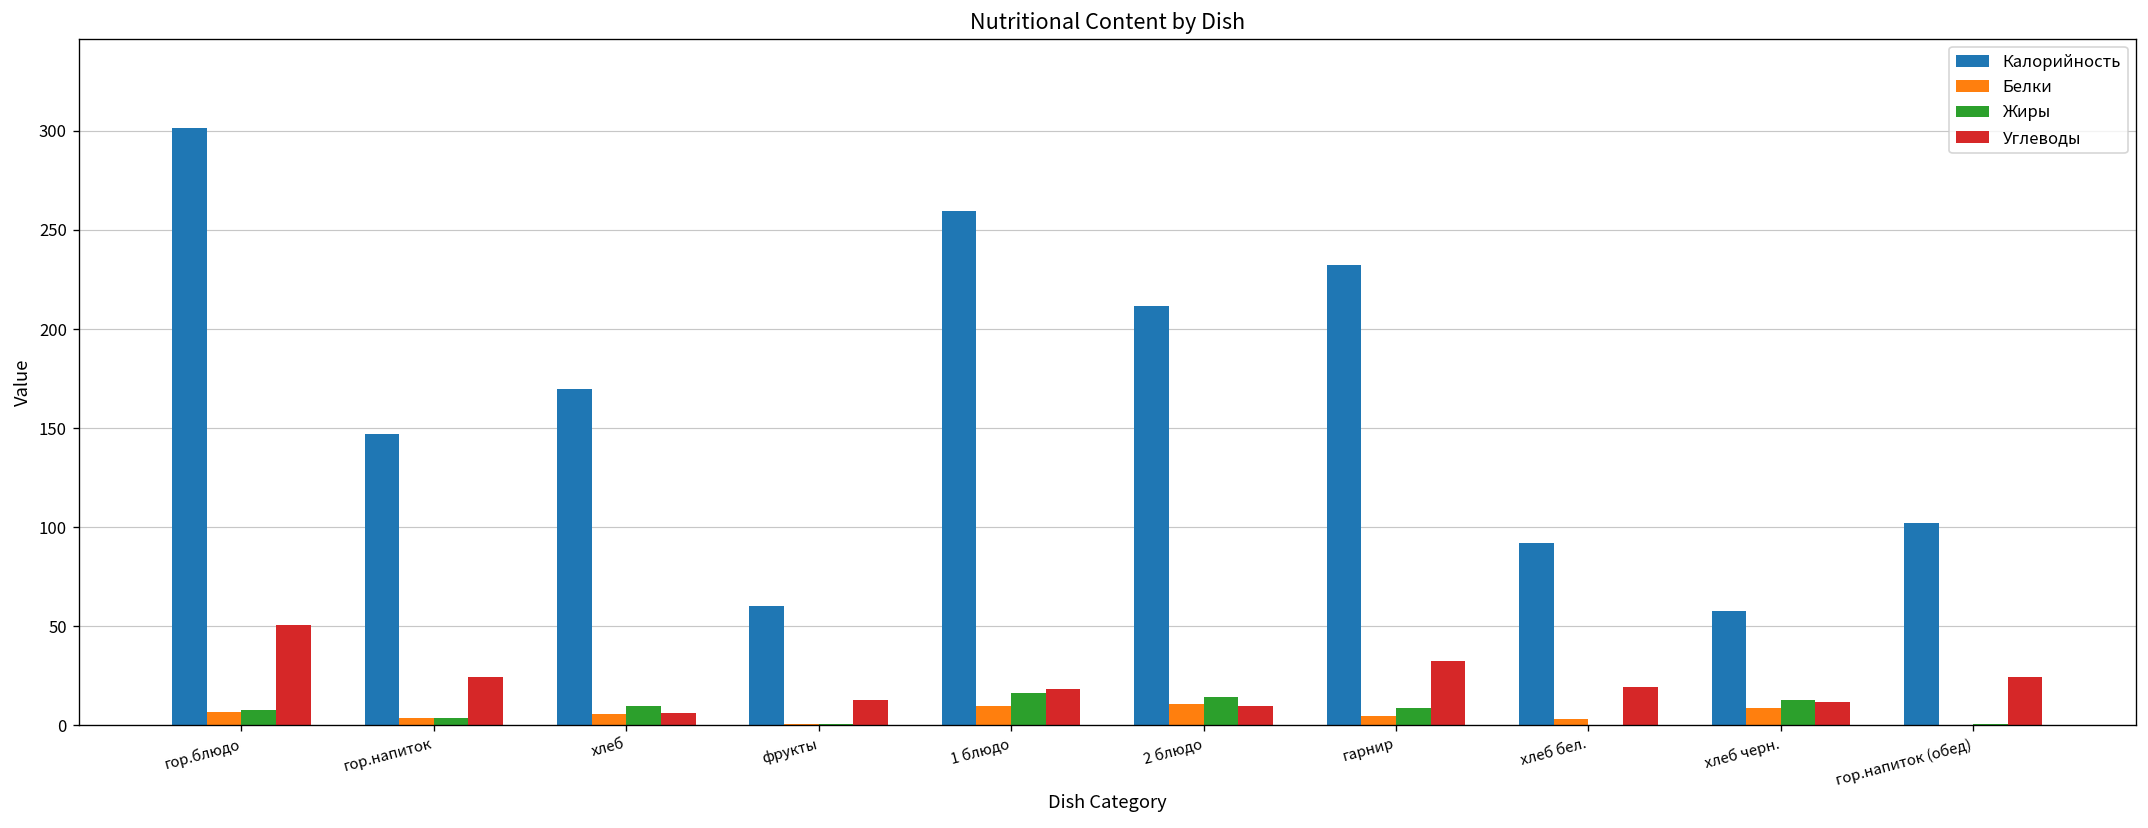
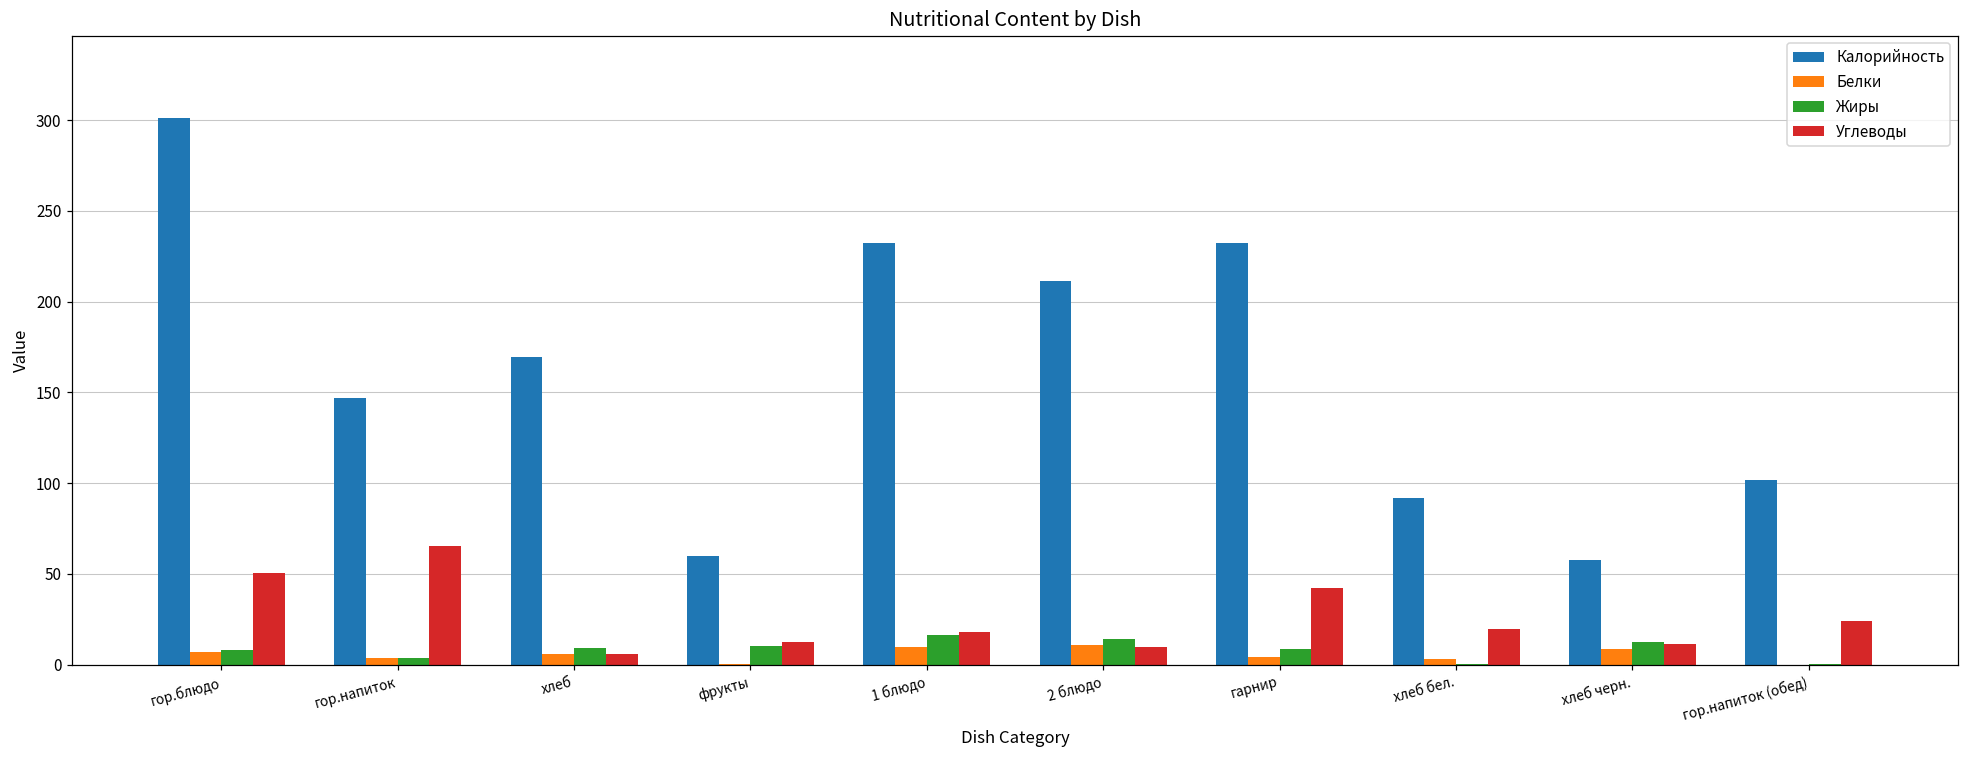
Углеводы, гор.напиток: 24 -> 65
Жиры, фрукты: 1 -> 10
Калорийность, 1 блюдо: 260 -> 232
Углеводы, гарнир: 33 -> 42
